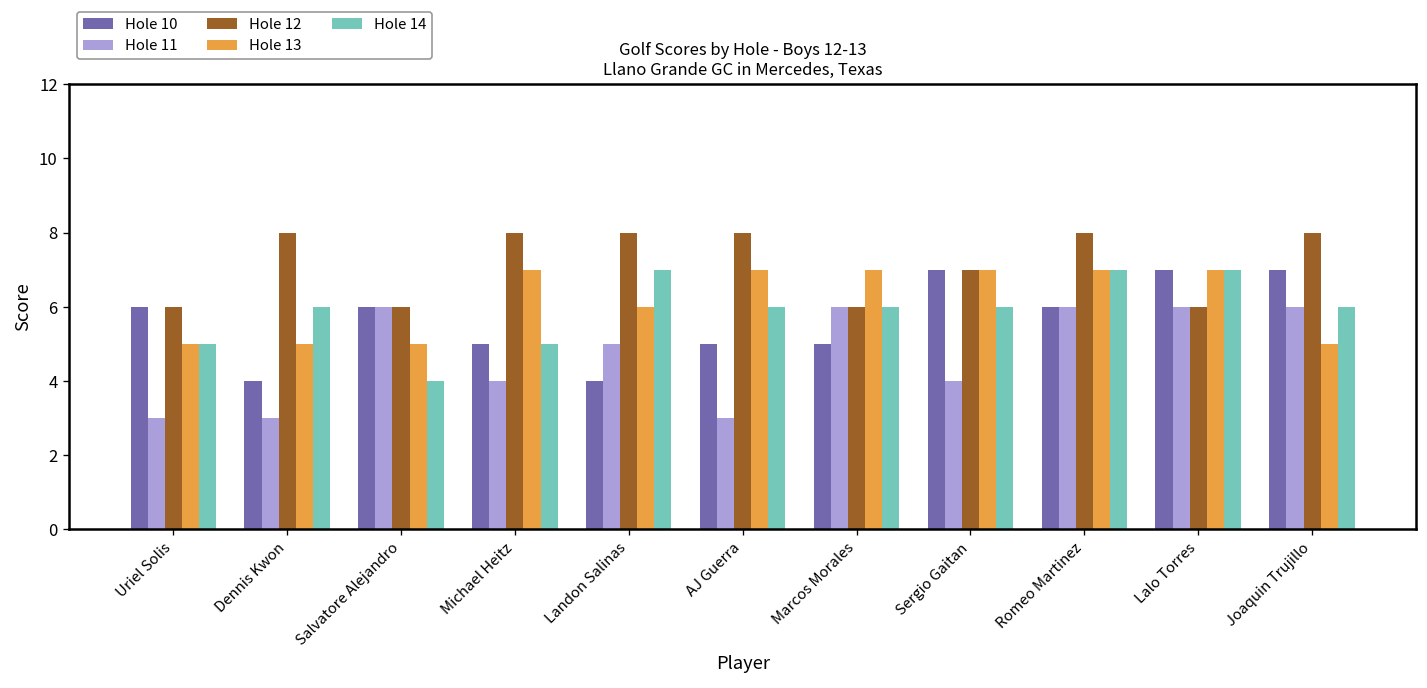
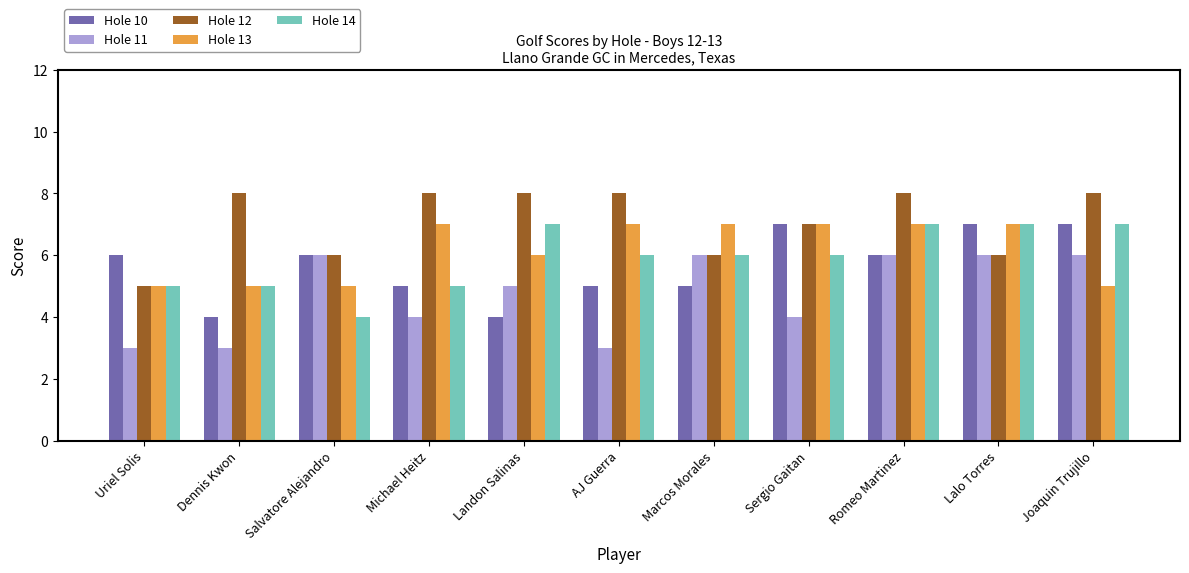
Hole 12, Uriel Solis: 6 -> 5
Hole 14, Dennis Kwon: 6 -> 5
Hole 14, Joaquin Trujillo: 6 -> 7
